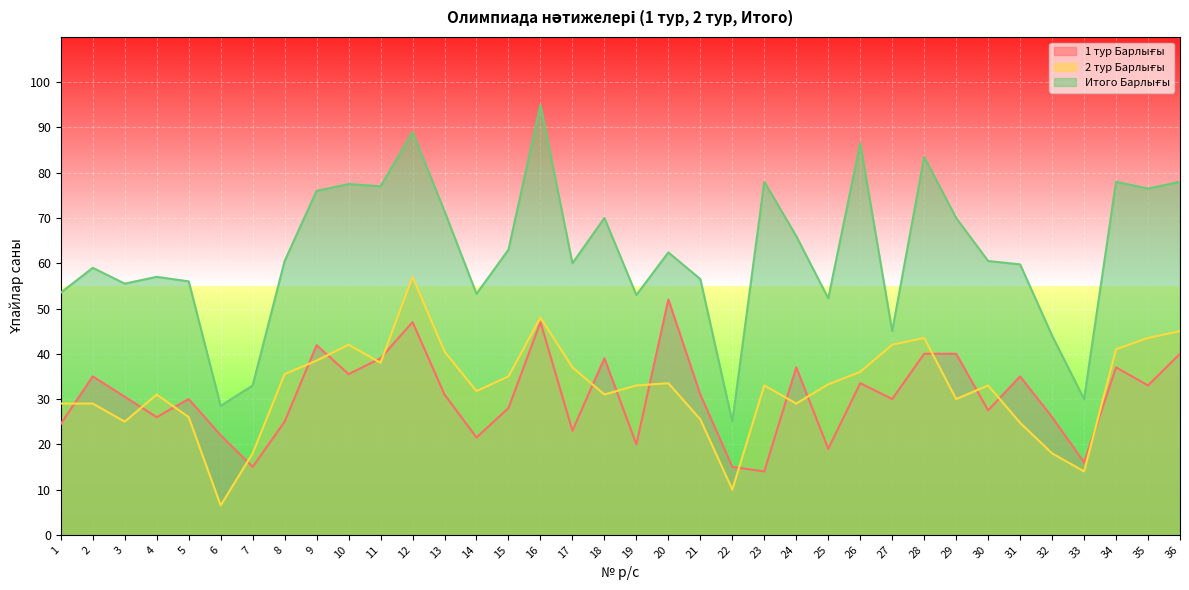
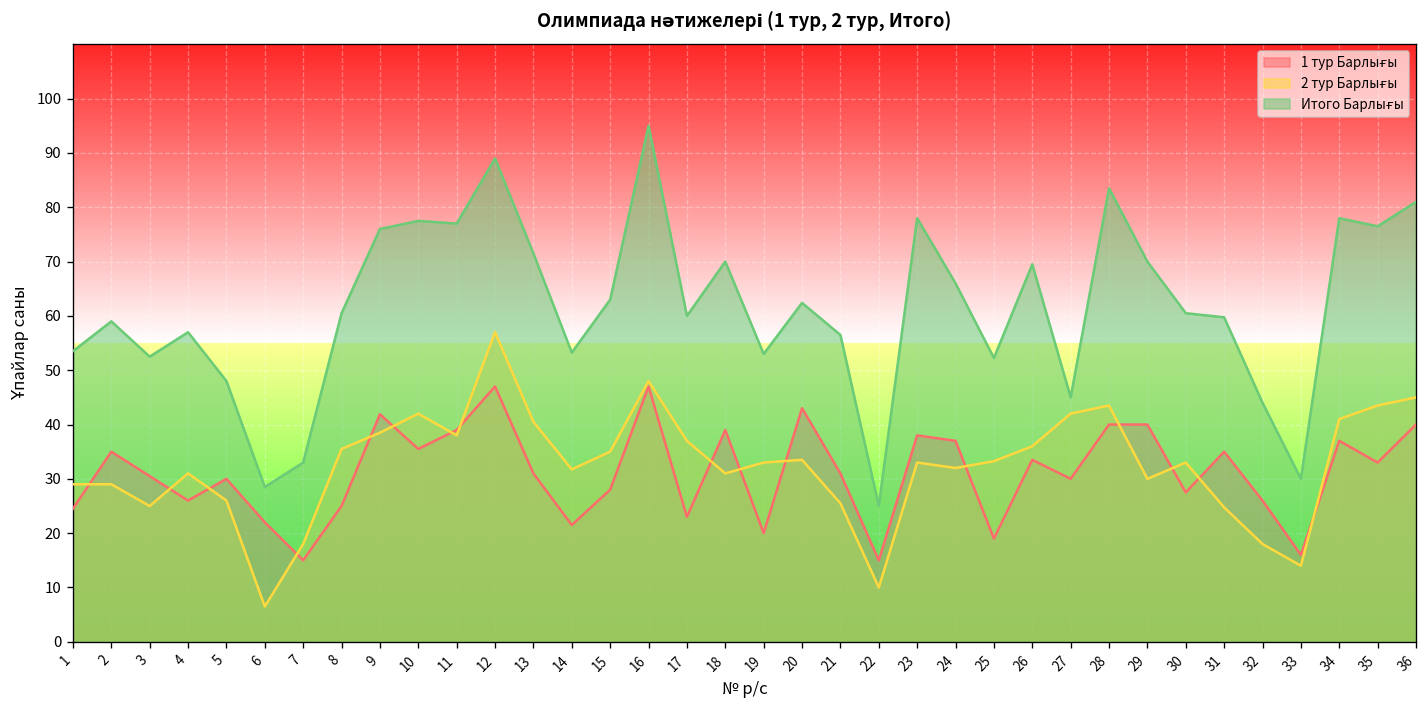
Итого Барлығы, 3: 56 -> 53
Итого Барлығы, 5: 56 -> 48
1 тур Барлығы, 20: 52 -> 43
1 тур Барлығы, 23: 14 -> 38
2 тур Барлығы, 24: 29 -> 32
Итого Барлығы, 26: 87 -> 70
Итого Барлығы, 36: 78 -> 81
